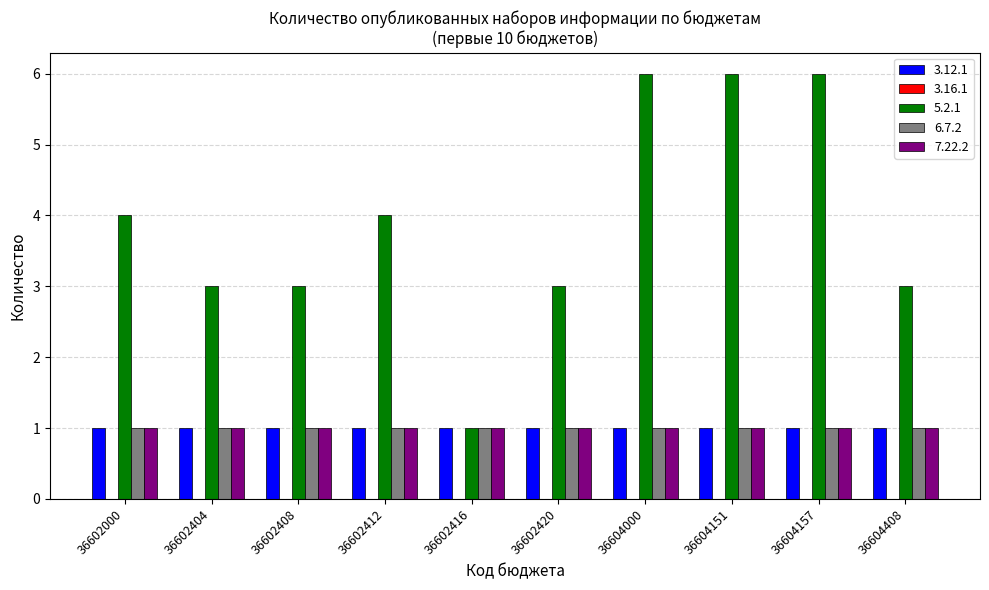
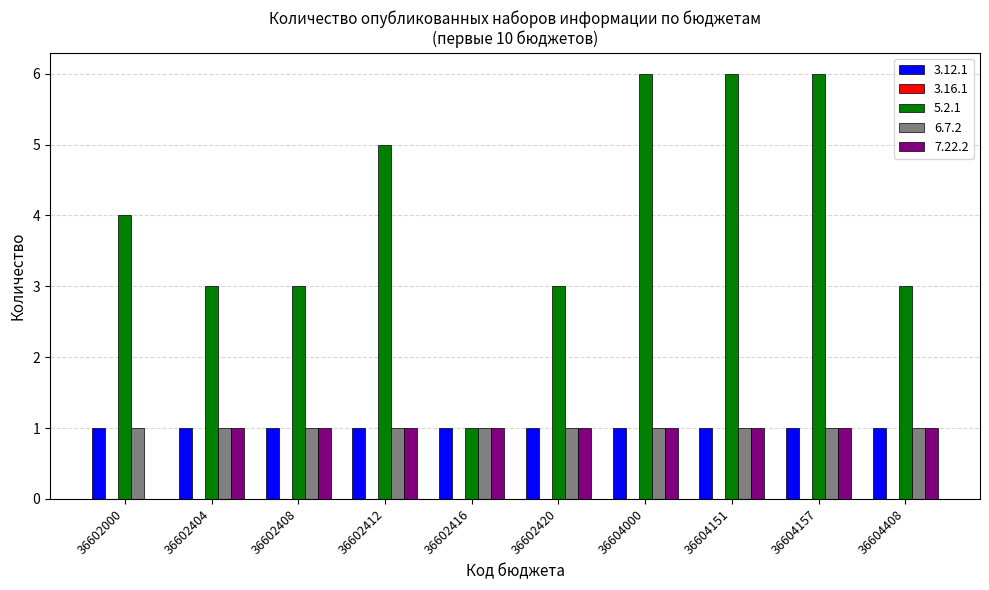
7.22.2, 36602000: 1 -> 0
5.2.1, 36602412: 4 -> 5
